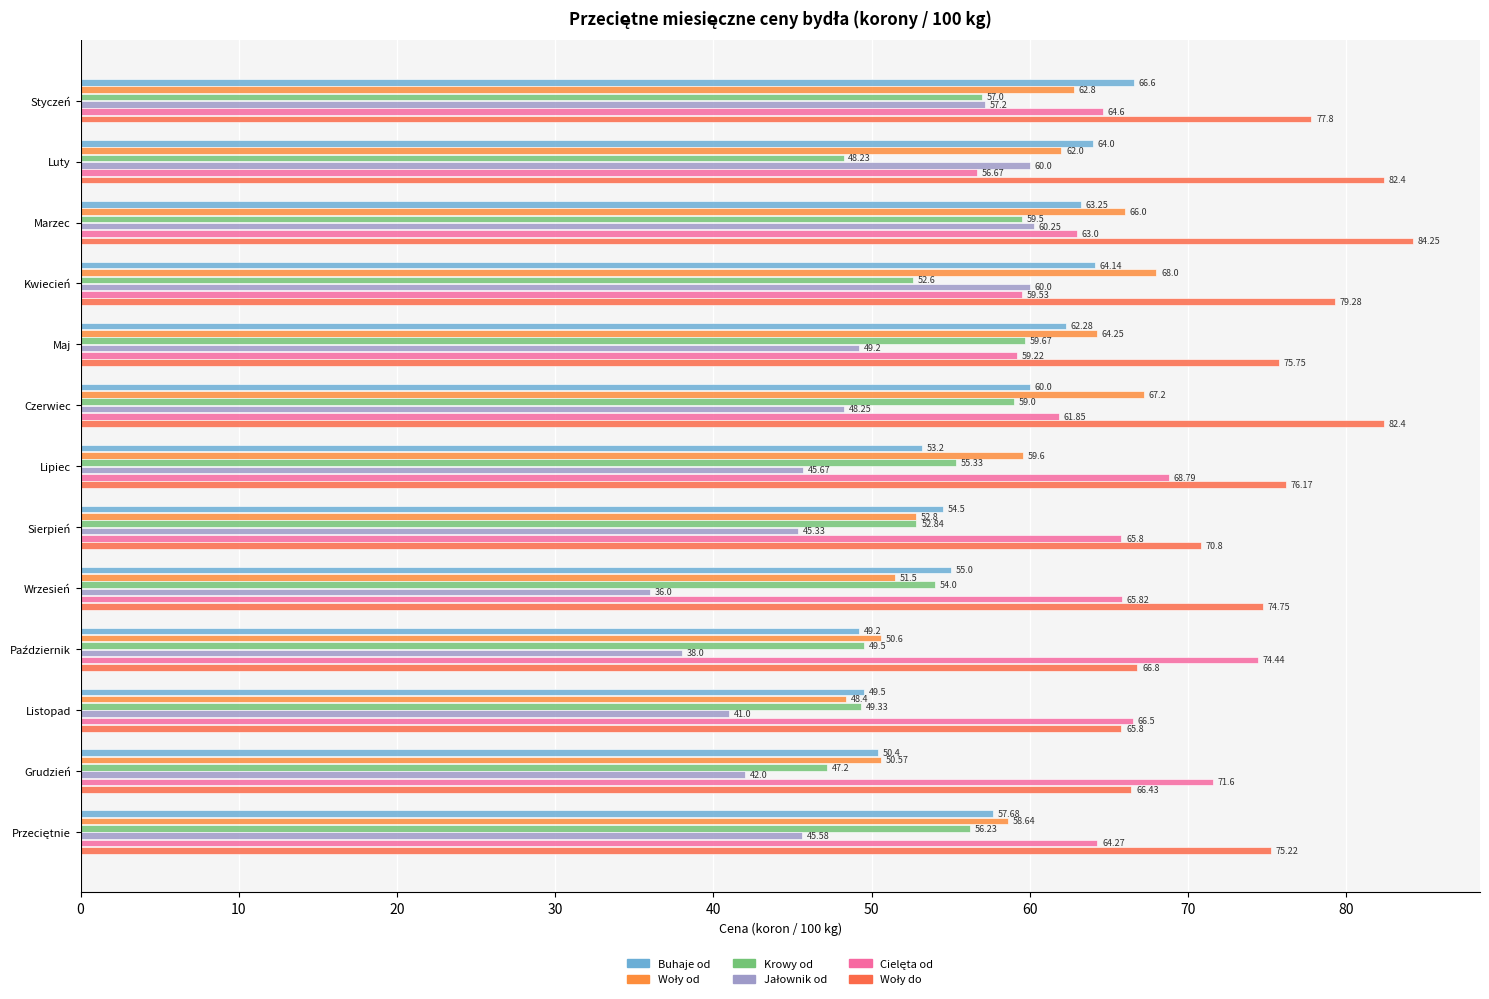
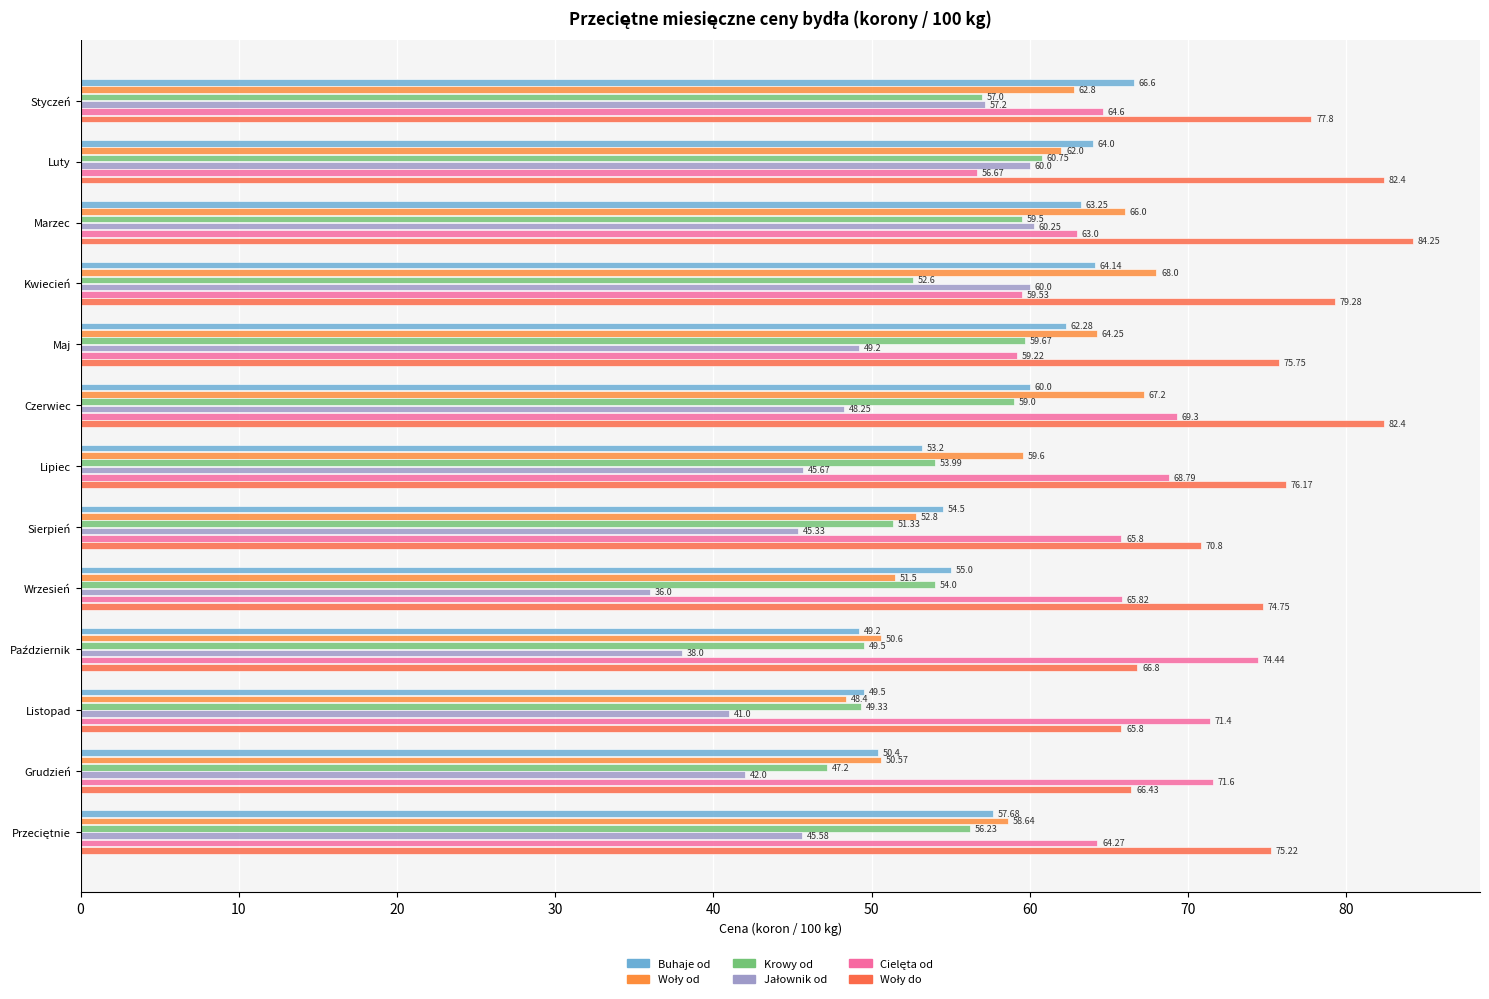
Krowy od, Luty: 48.23 -> 60.75
Cielęta od, Czerwiec: 61.85 -> 69.3
Krowy od, Lipiec: 55.33 -> 53.99
Krowy od, Sierpień: 52.84 -> 51.33
Cielęta od, Listopad: 66.5 -> 71.4
